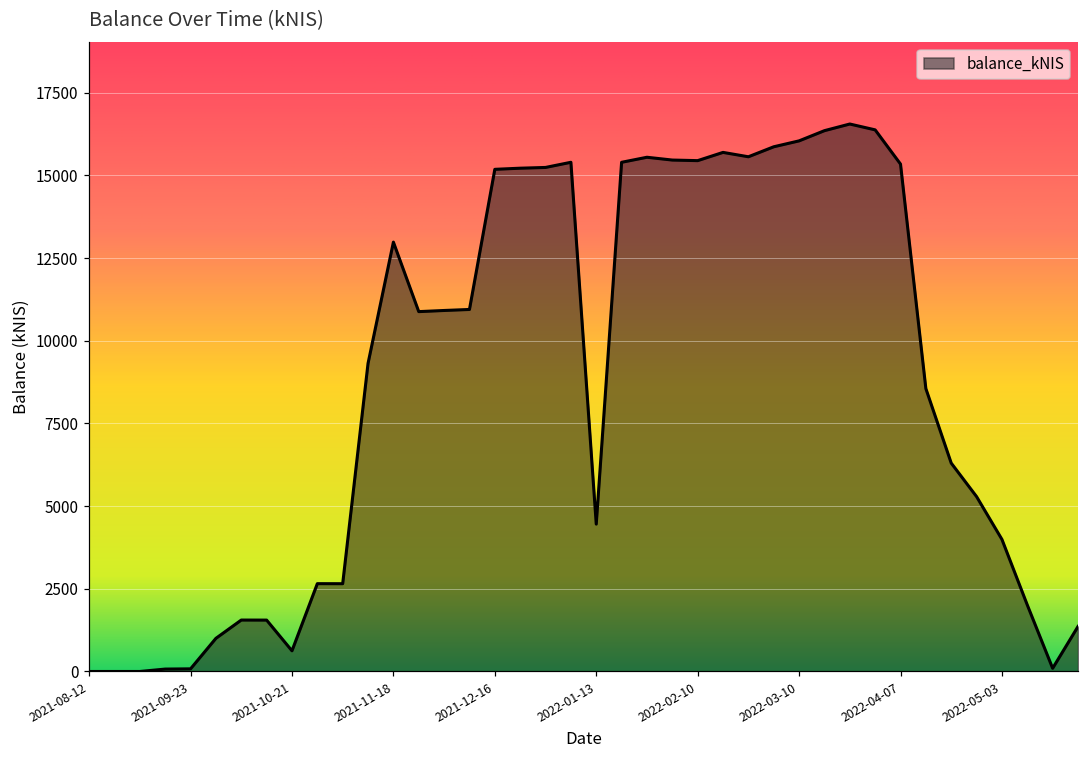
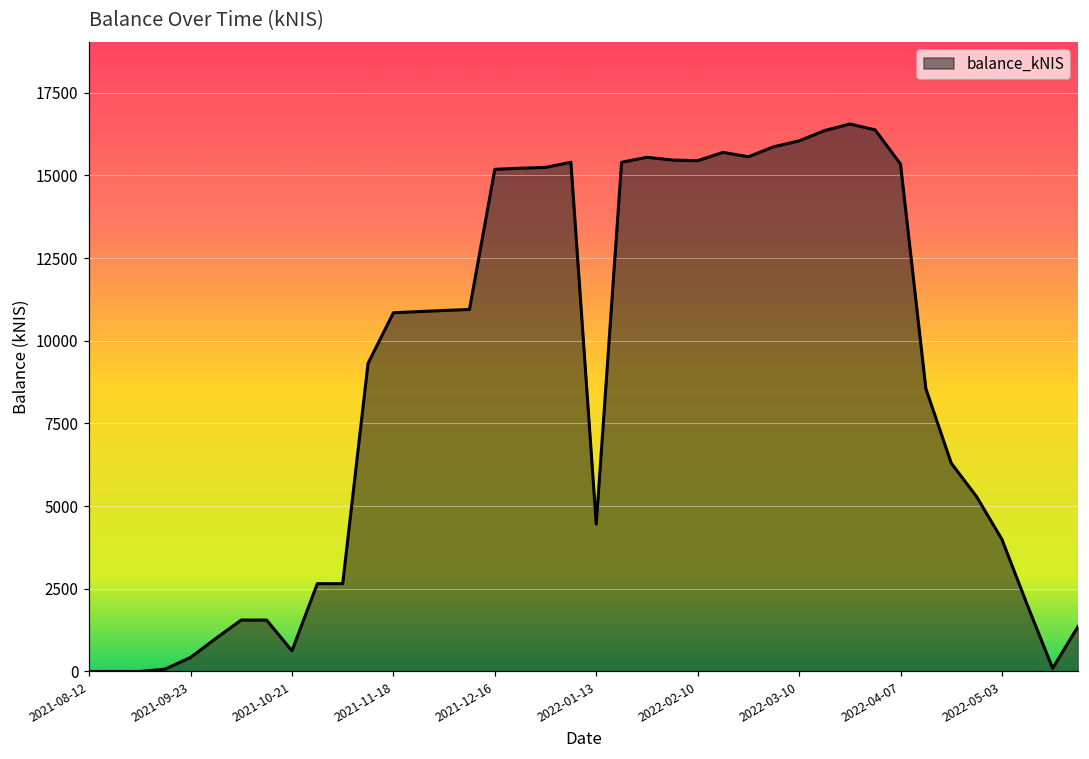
2021-09-23: 100 -> 400
2021-11-18: 13000 -> 10800
